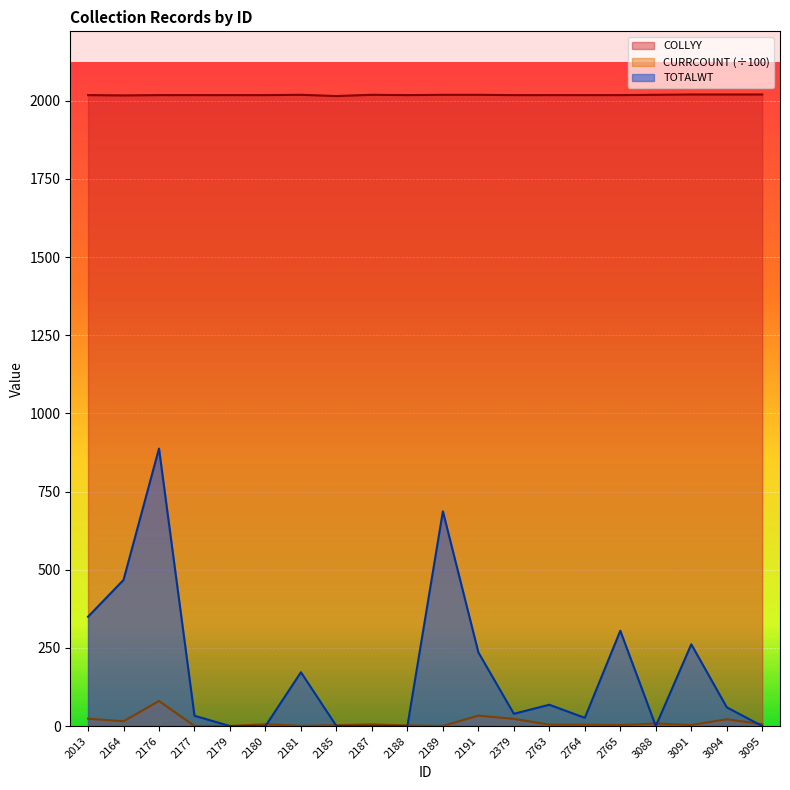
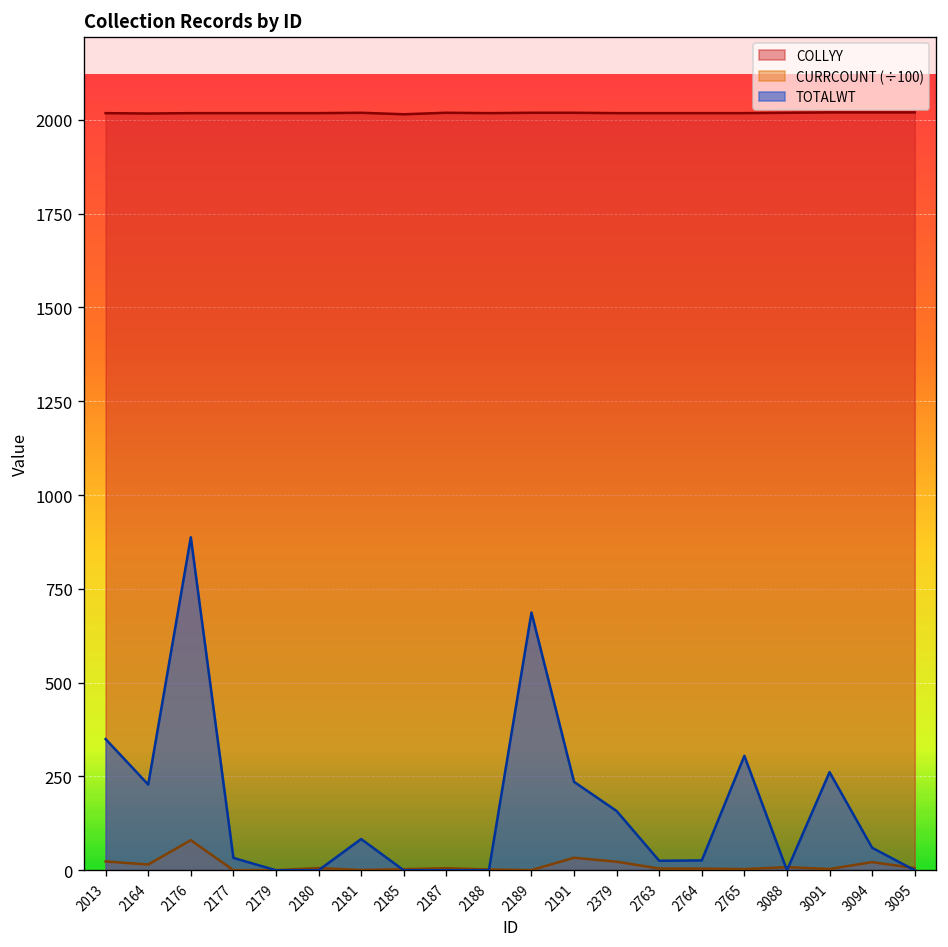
TOTALWT, 2164: 470 -> 230
TOTALWT, 2181: 170 -> 80
TOTALWT, 2379: 40 -> 160
TOTALWT, 2763: 70 -> 30
